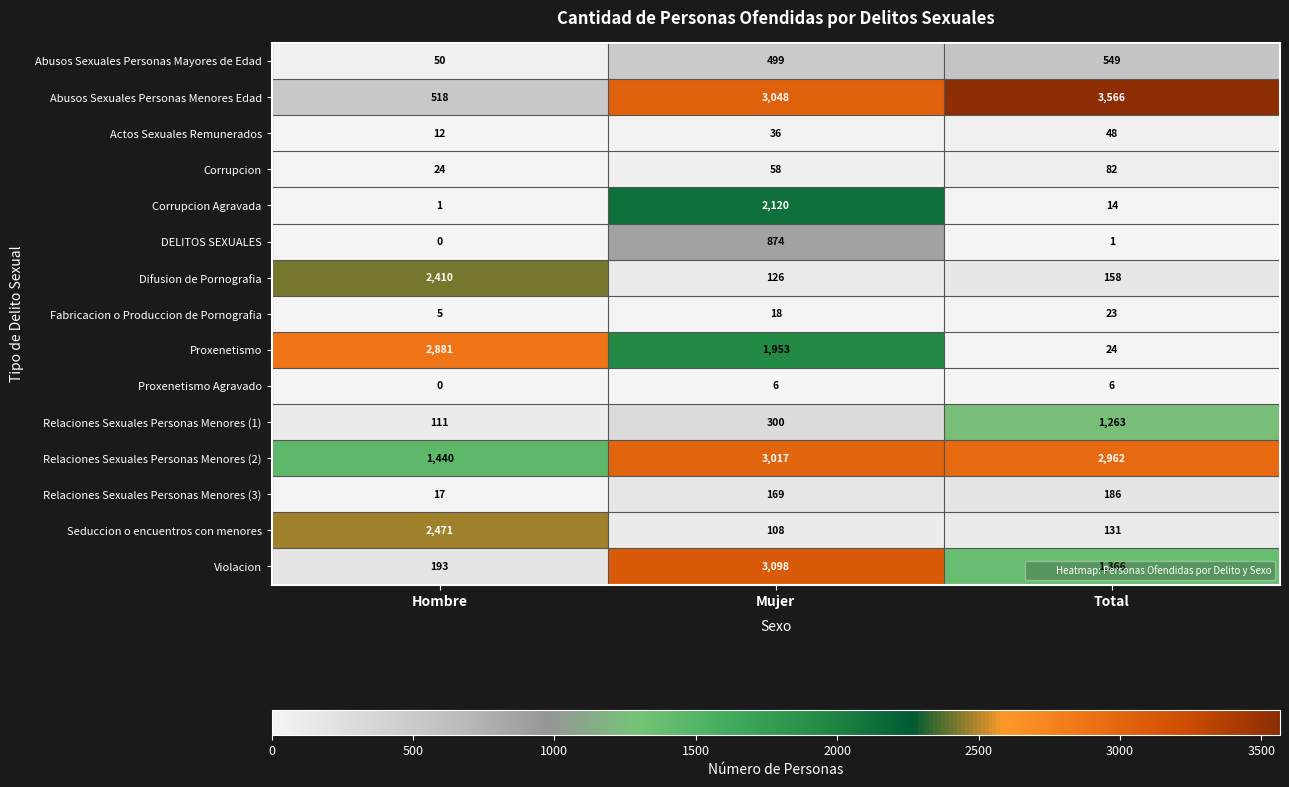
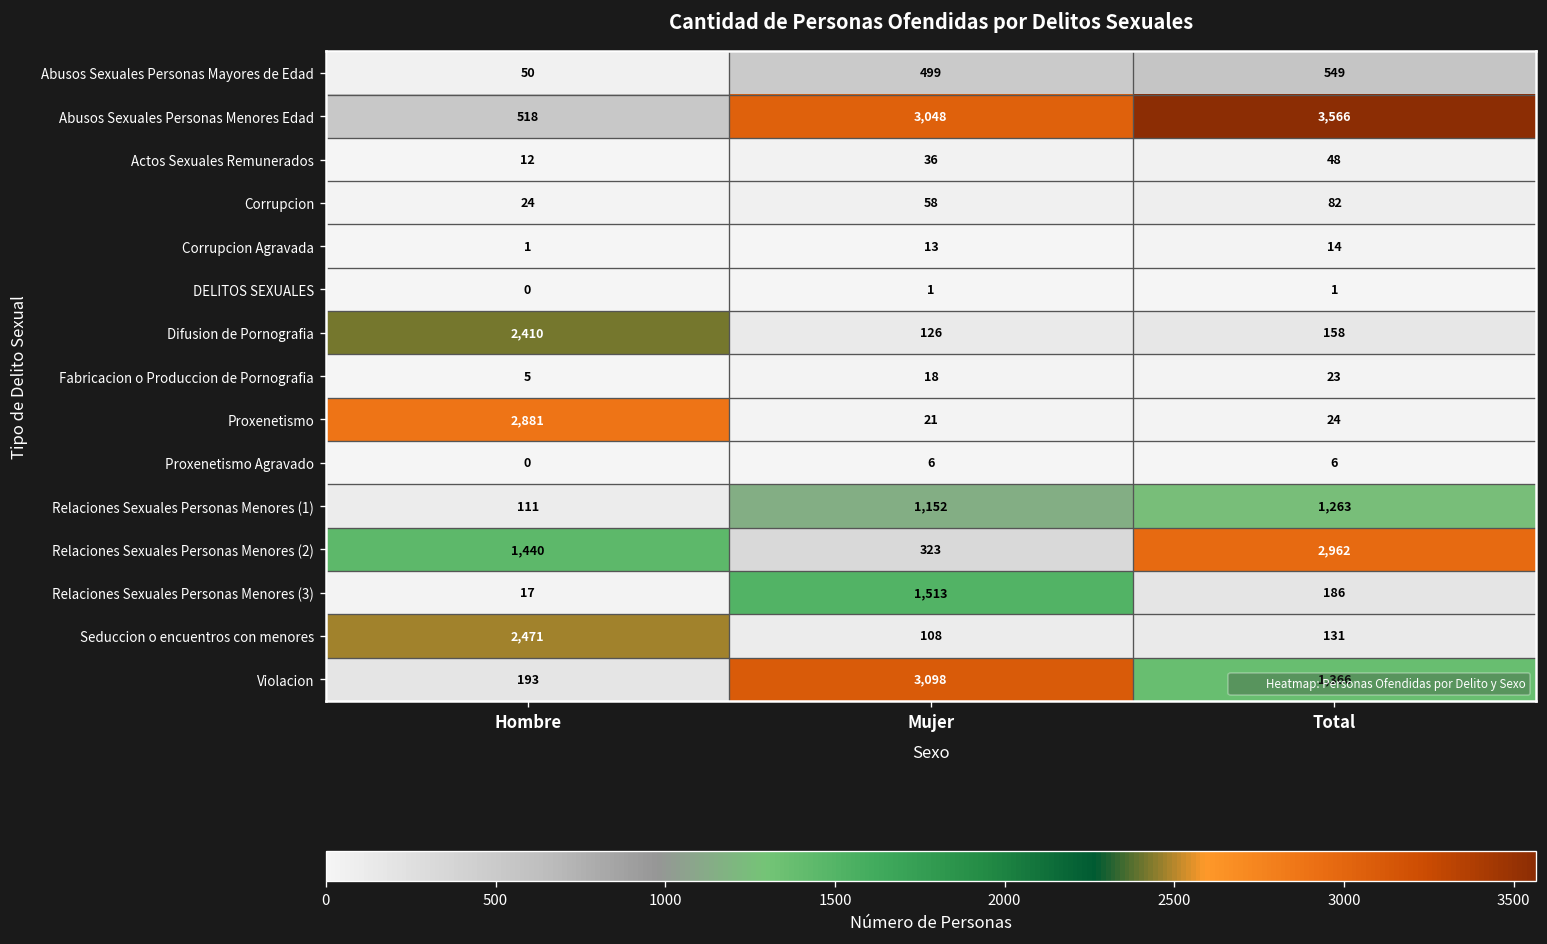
Corrupcion Agravada, Mujer: 2,120 -> 13
DELITOS SEXUALES, Mujer: 874 -> 1
Proxenetismo, Mujer: 1,953 -> 21
Relaciones Sexuales Personas Menores (1), Mujer: 300 -> 1,152
Relaciones Sexuales Personas Menores (2), Mujer: 3,017 -> 323
Relaciones Sexuales Personas Menores (3), Mujer: 169 -> 1,513
